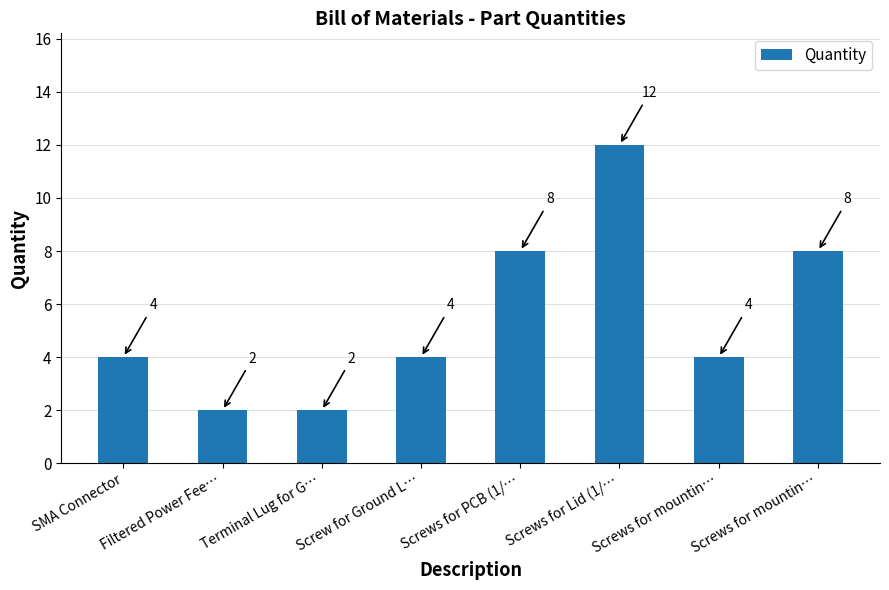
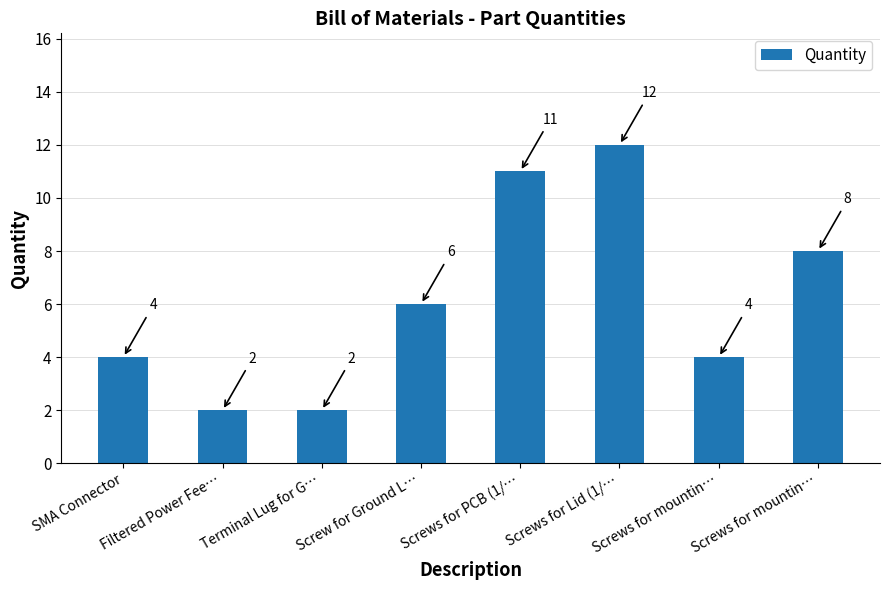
Screw for Ground L…: 4 -> 6
Screws for PCB (1/…: 8 -> 11
